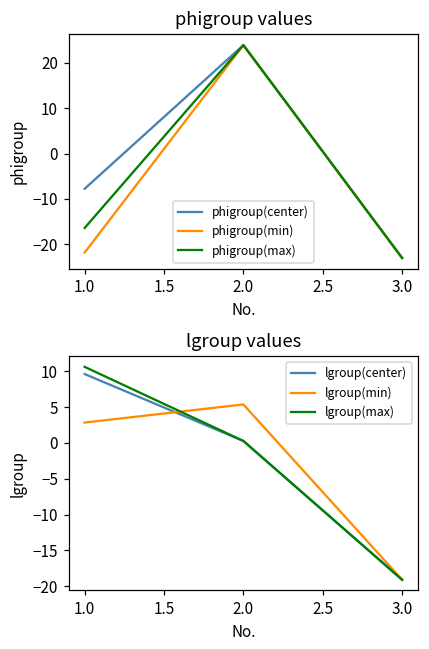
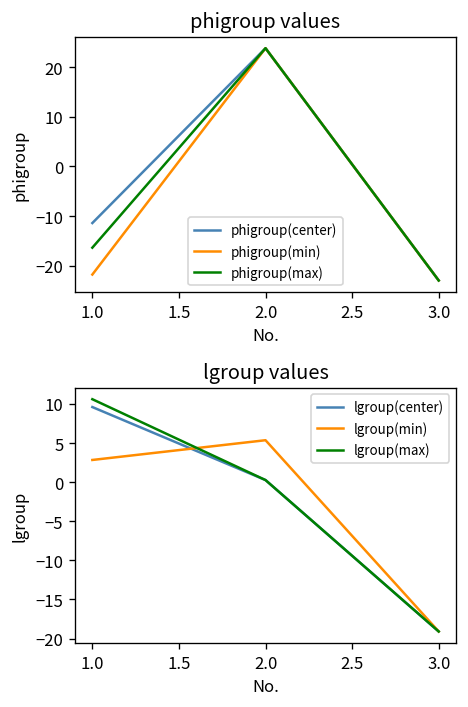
phigroup values, phigroup(center), 1.0: -8 -> -11
